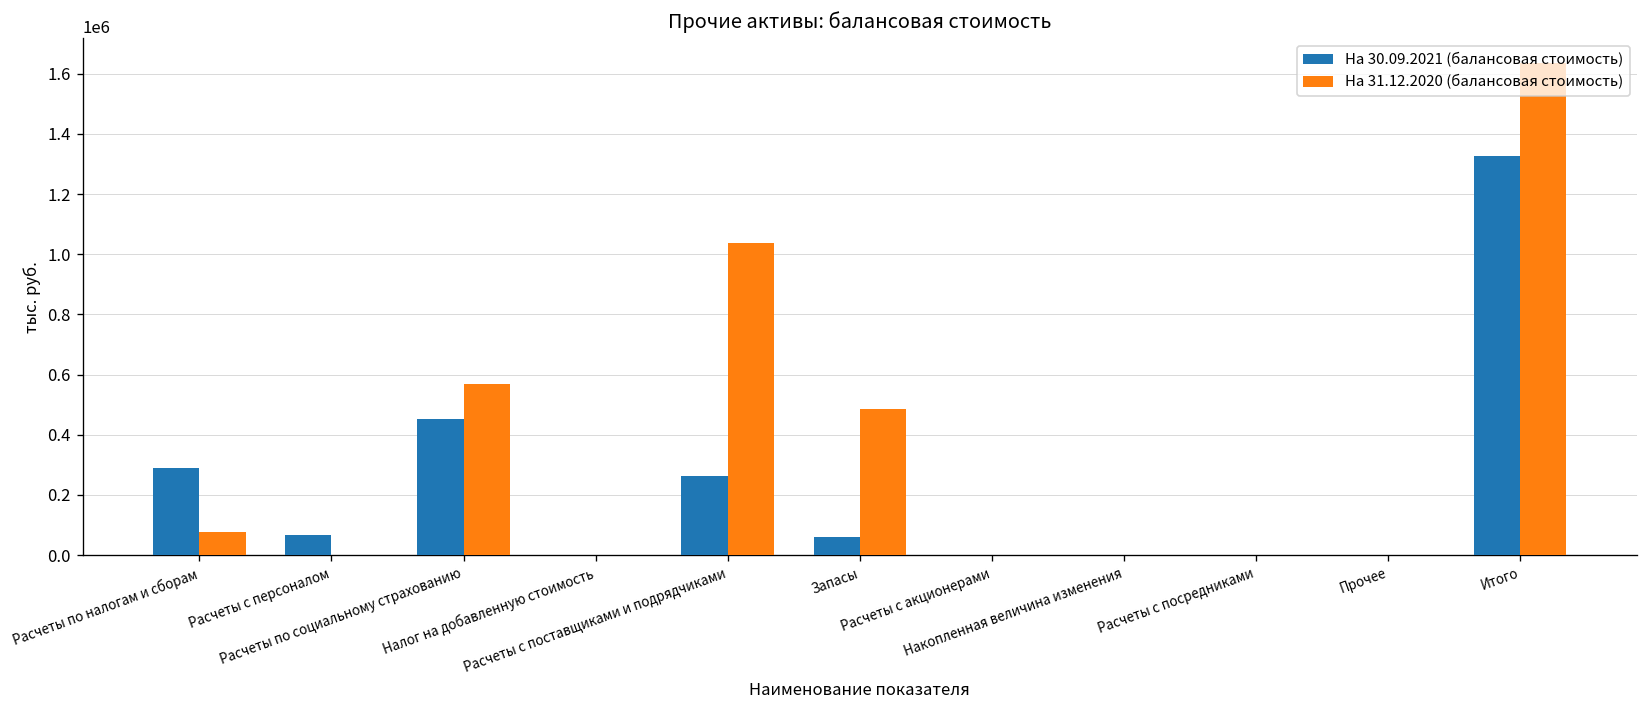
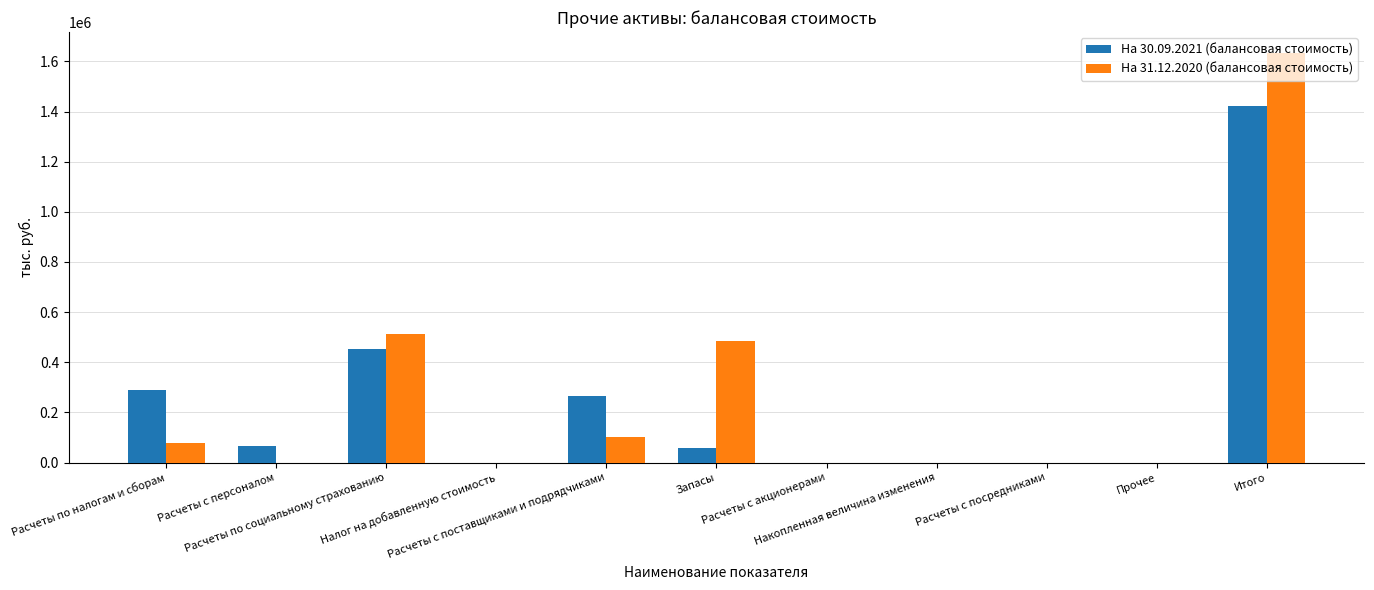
На 31.12.2020 (балансовая стоимость), Расчеты по социальному страхованию: 570000 -> 510000
На 31.12.2020 (балансовая стоимость), Расчеты с поставщиками и подрядчиками: 1040000 -> 100000
На 30.09.2021 (балансовая стоимость), Итого: 1330000 -> 1420000
